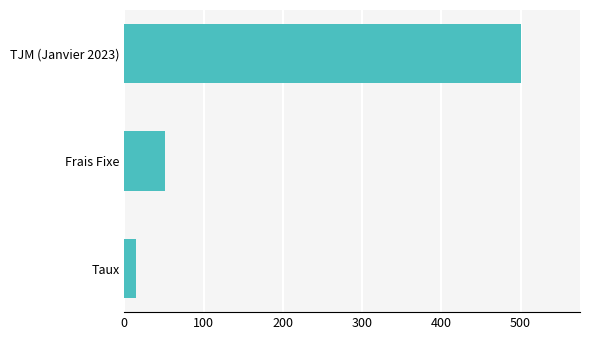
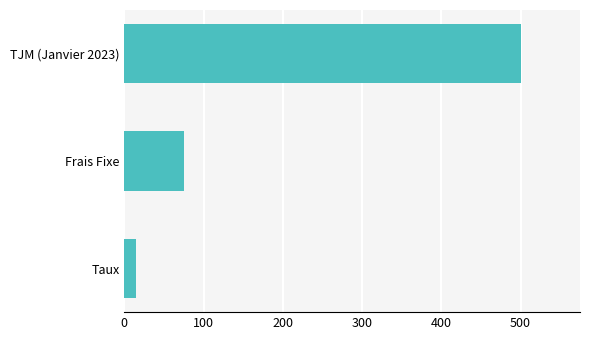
Frais Fixe: 50 -> 80
